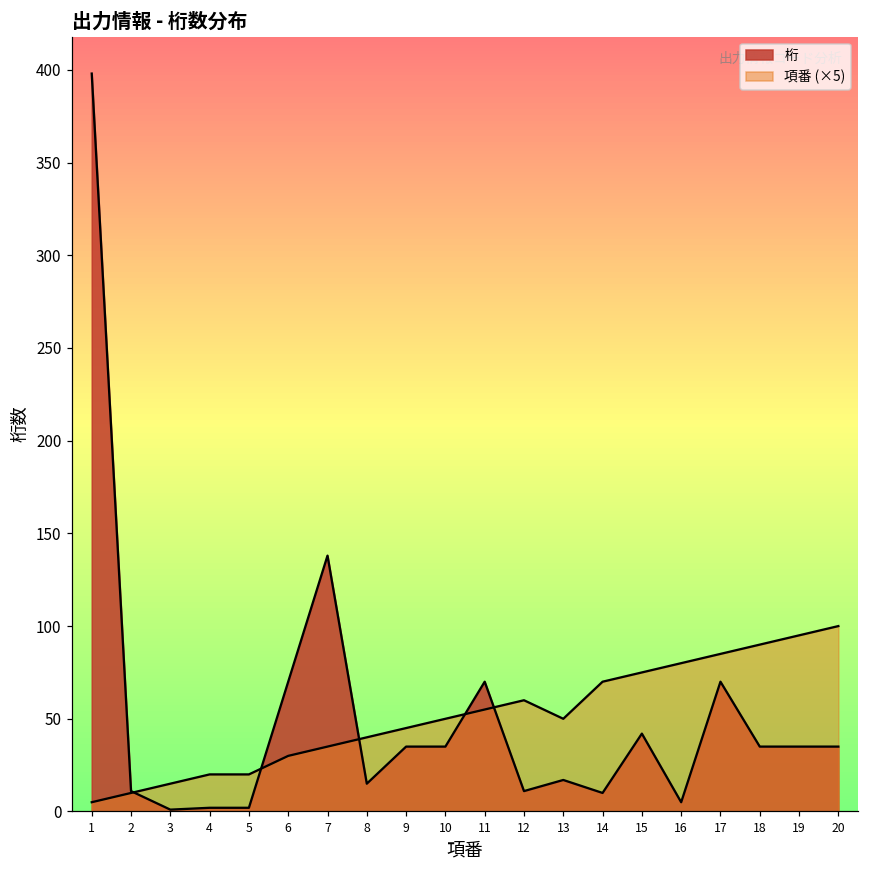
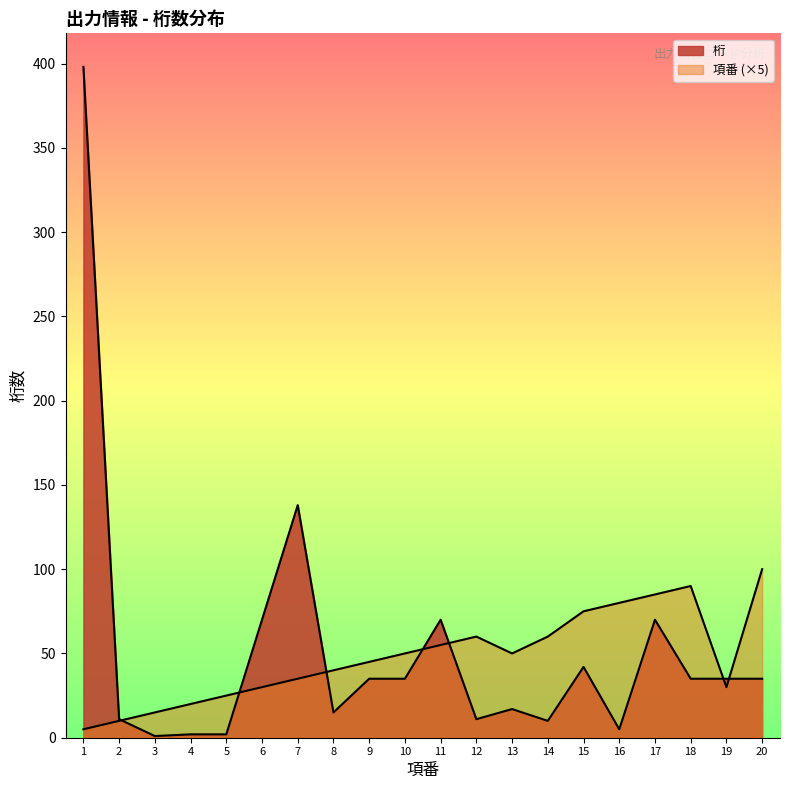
項番 (×5), 5: 20 -> 25
項番 (×5), 14: 70 -> 60
項番 (×5), 19: 95 -> 30
